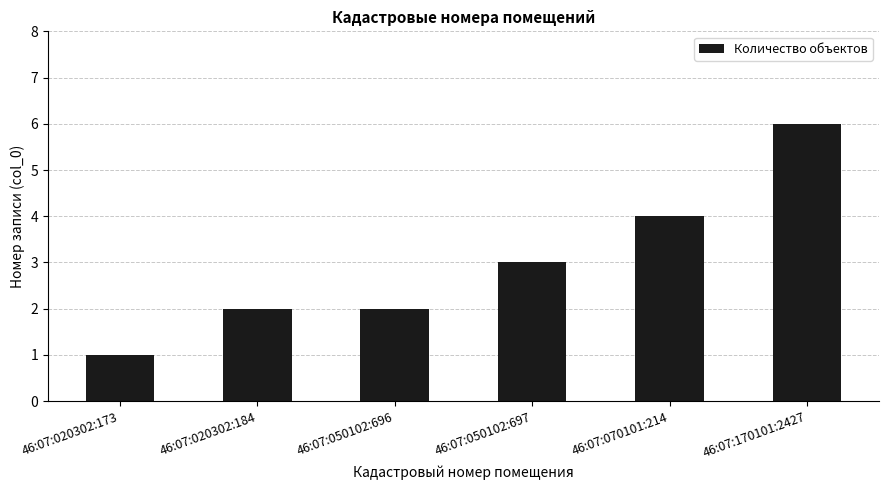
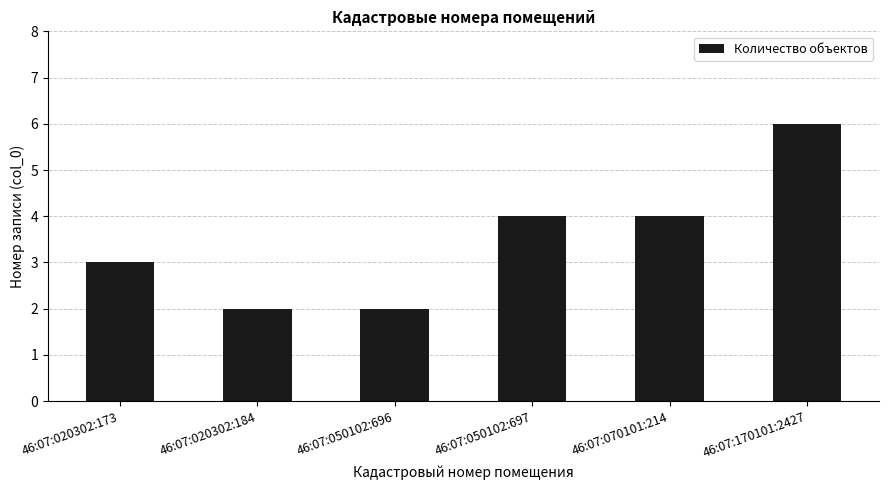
46:07:020302:173: 1 -> 3
46:07:050102:697: 3 -> 4
